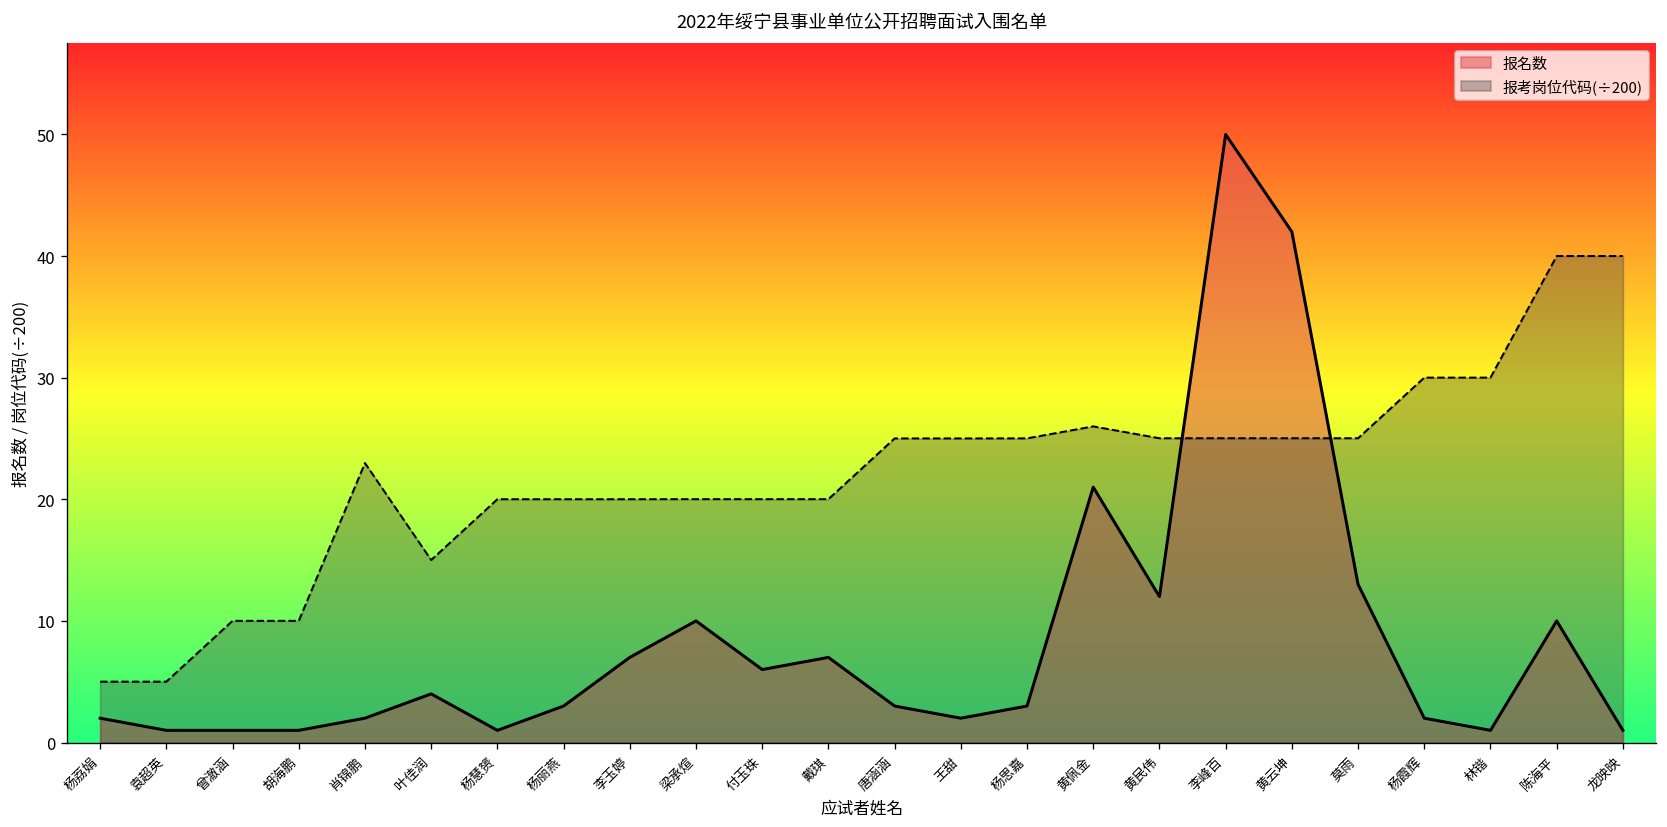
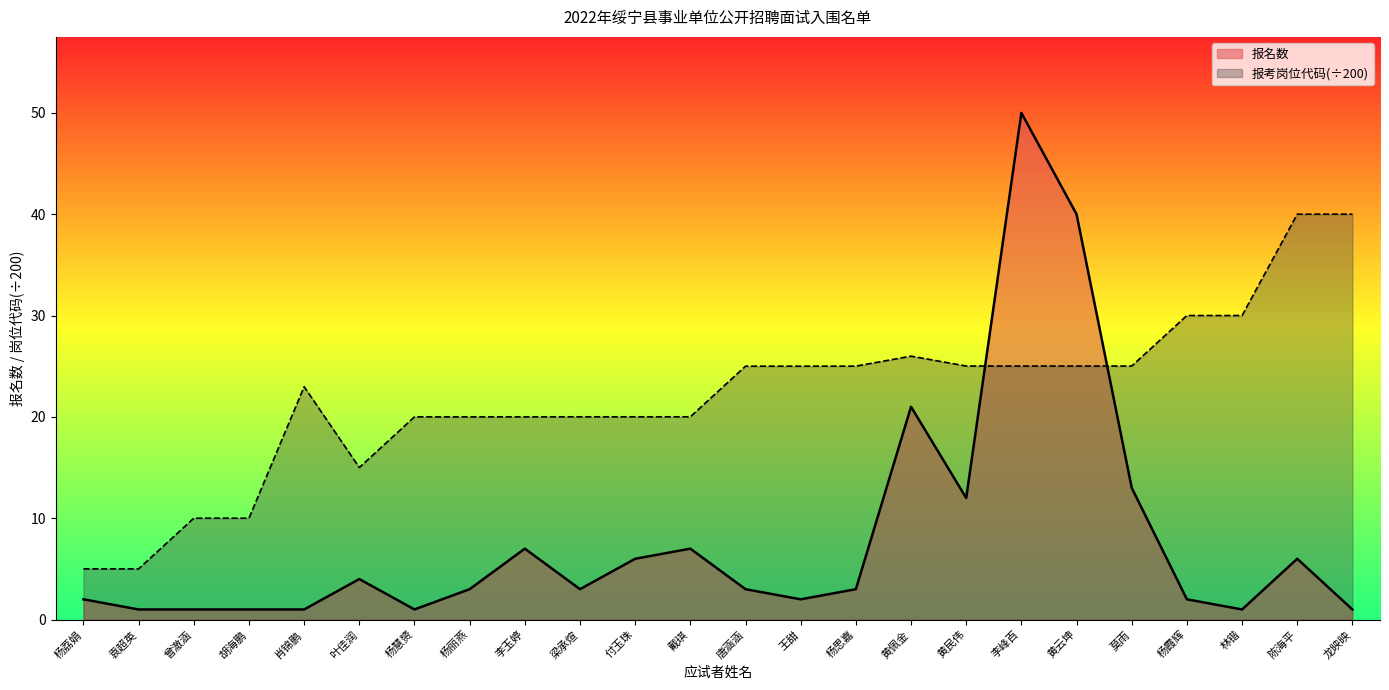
报名数, 肖锦鹏: 2 -> 1
报名数, 梁承煊: 10 -> 3
报名数, 黄云坤: 42 -> 40
报名数, 陈海平: 10 -> 6
